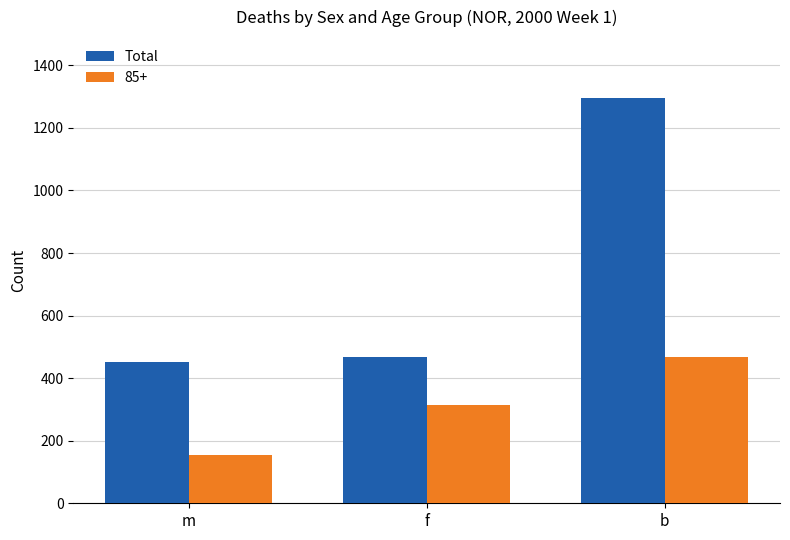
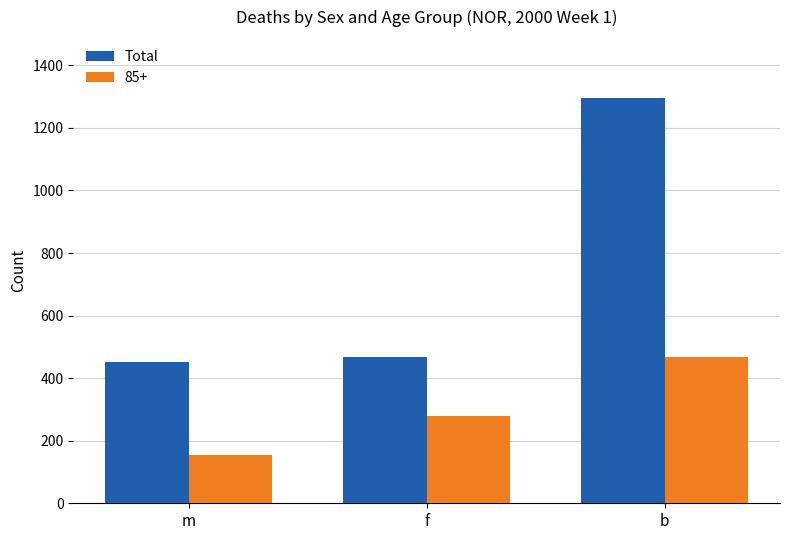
85+, f: 320 -> 280
